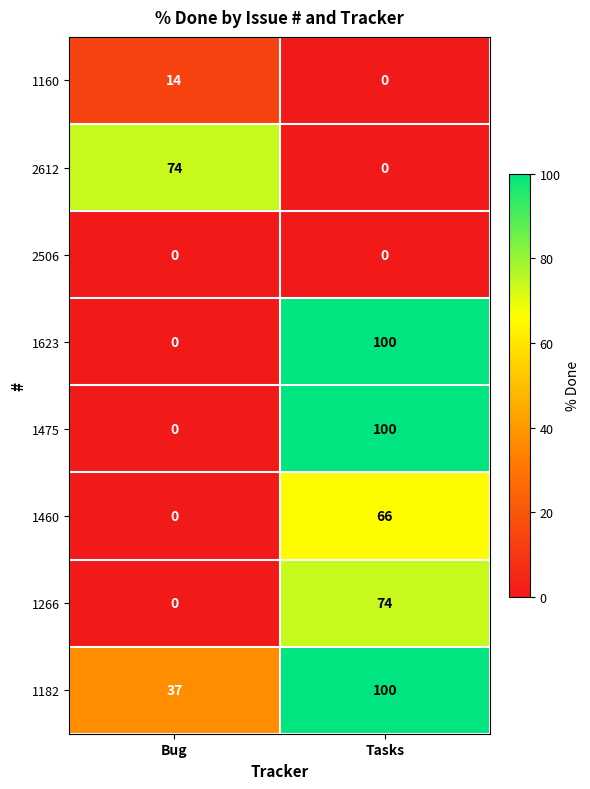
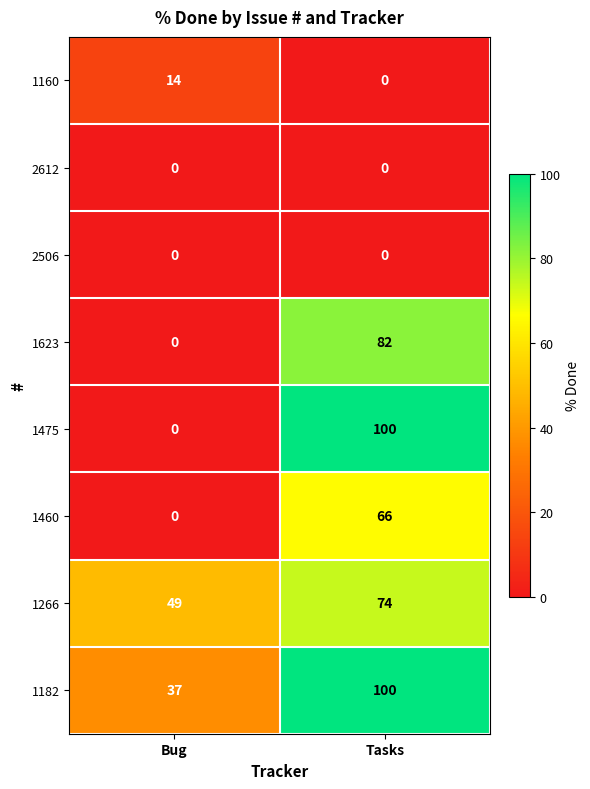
2612, Bug: 74 -> 0
1623, Tasks: 100 -> 82
1266, Bug: 0 -> 49
